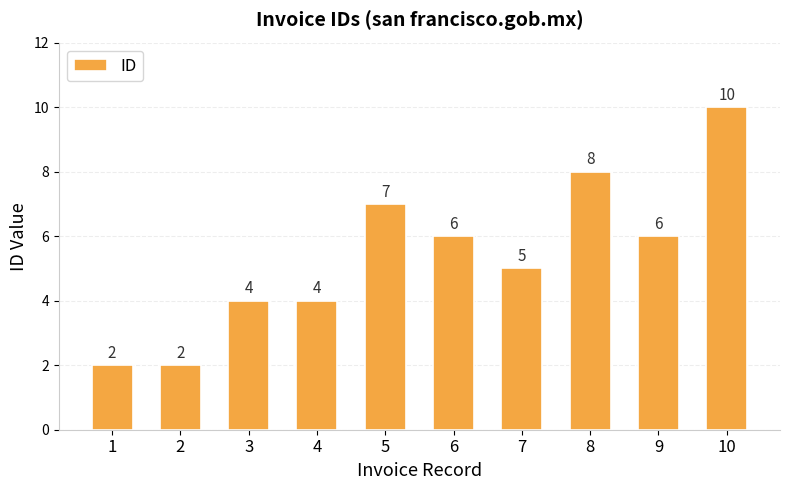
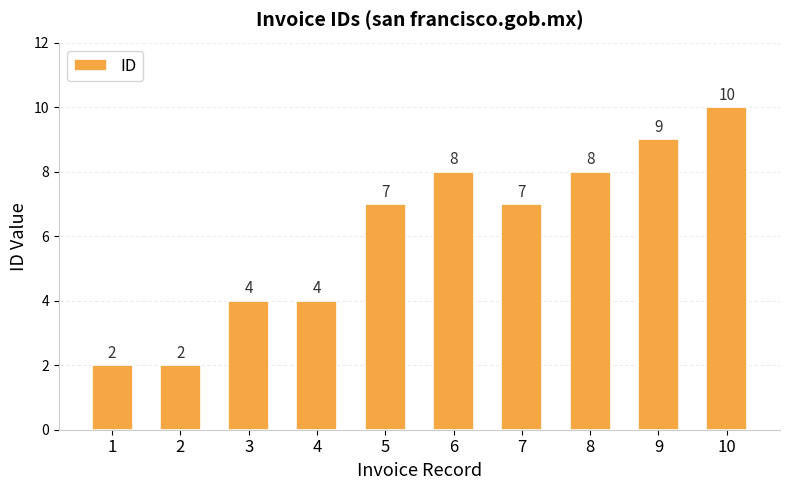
6: 6 -> 8
7: 5 -> 7
9: 6 -> 9
